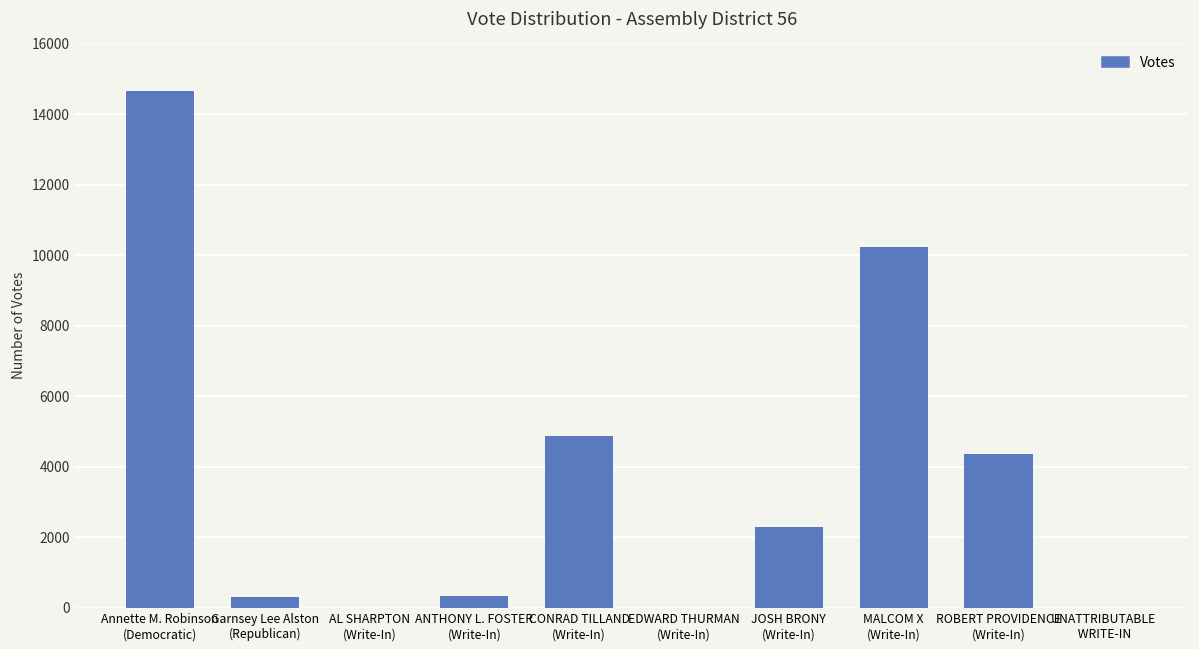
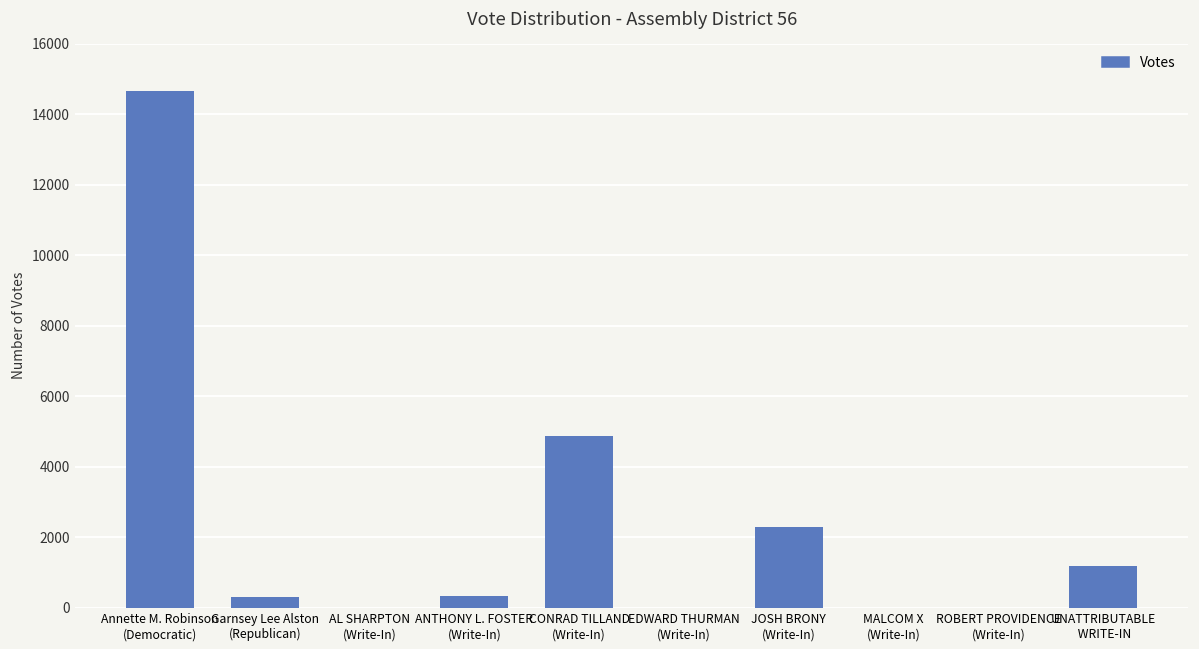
MALCOM X (Write-In): 10200 -> 0
ROBERT PROVIDENCE (Write-In): 4400 -> 0
UNATTRIBUTABLE WRITE-IN: 0 -> 1200
